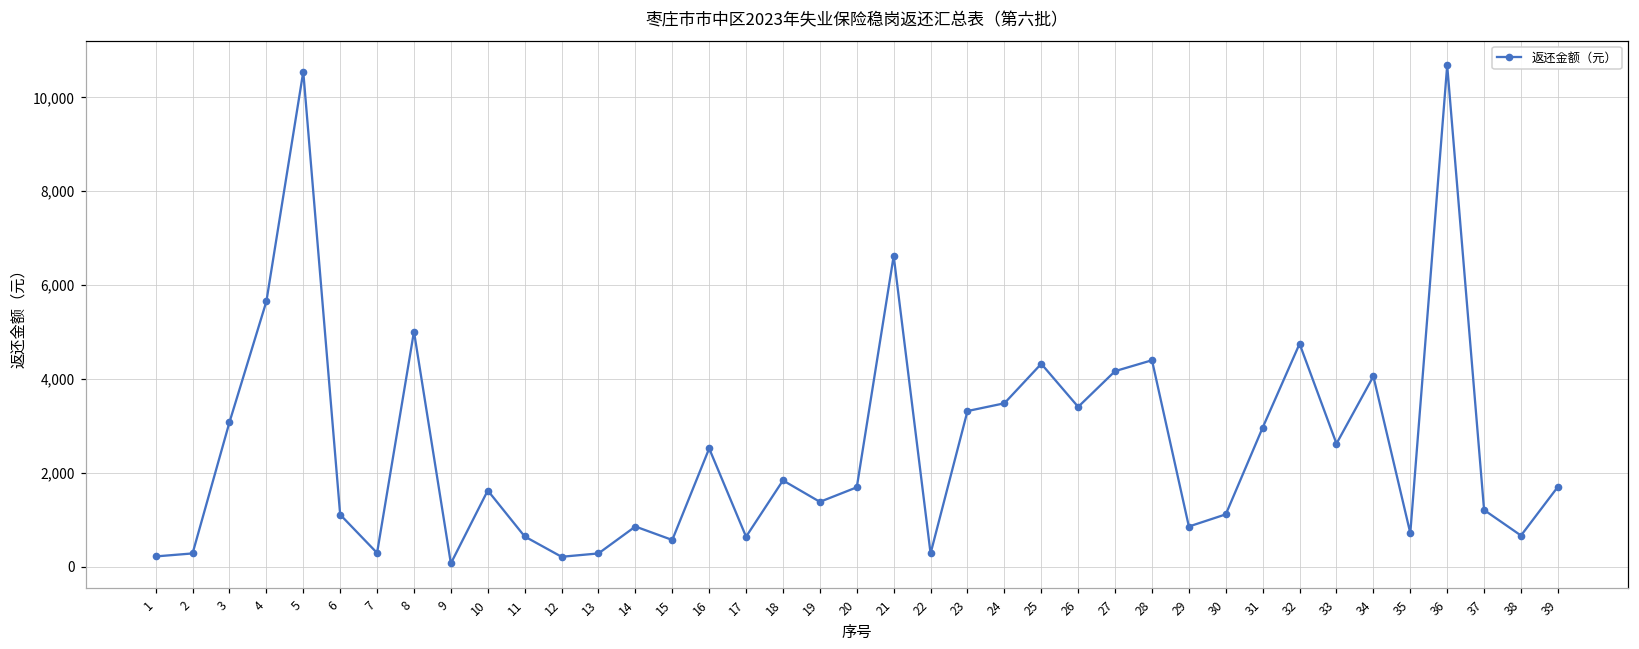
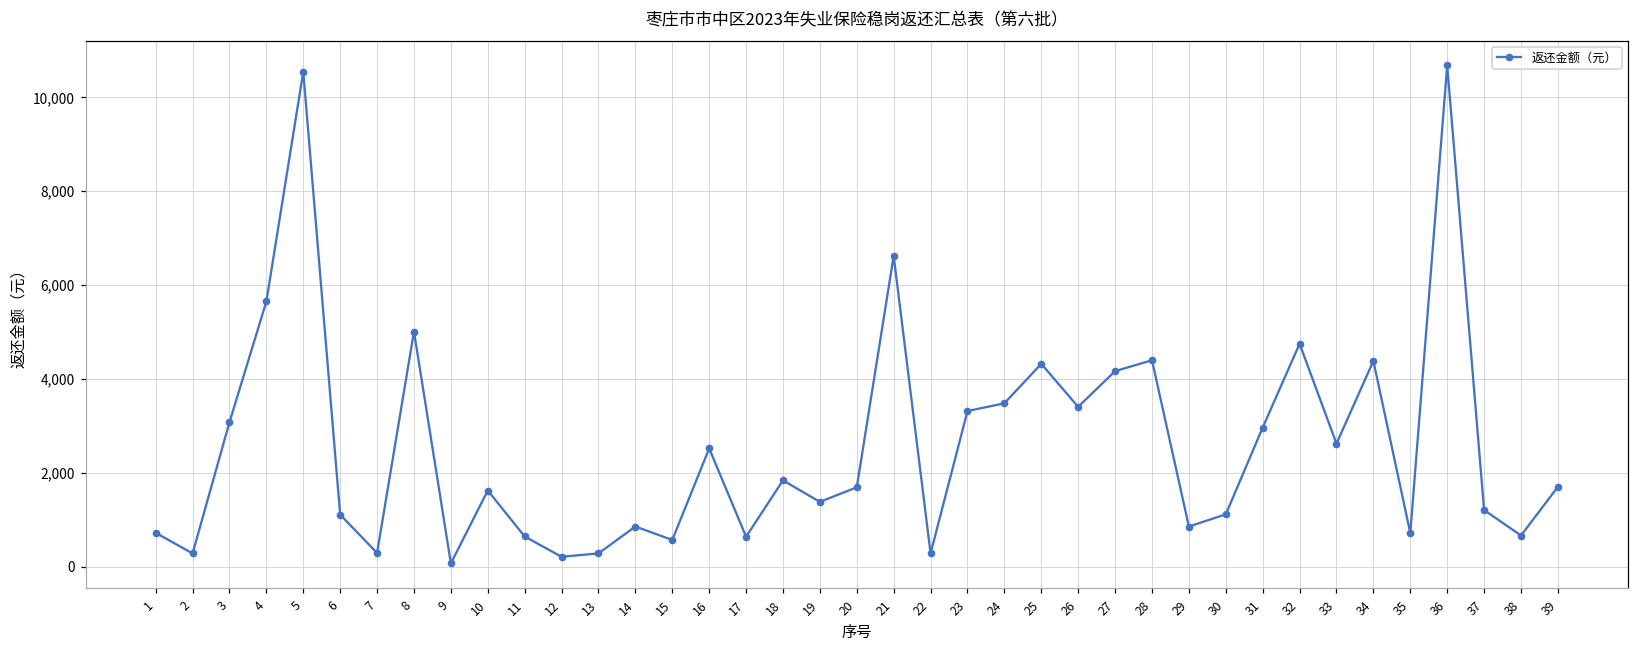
1: 200 -> 700
34: 4,100 -> 4,400
